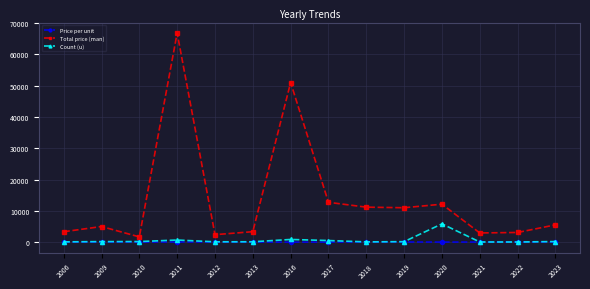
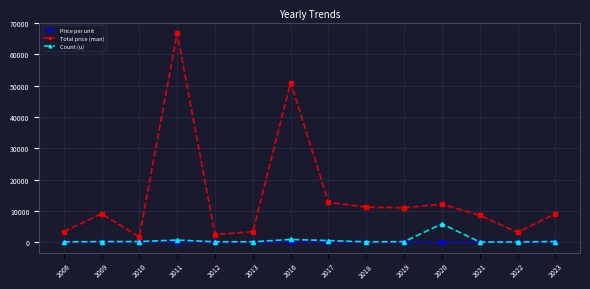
Total price (man), 2009: 5000 -> 9000
Total price (man), 2021: 3000 -> 9000
Total price (man), 2023: 6000 -> 9000
